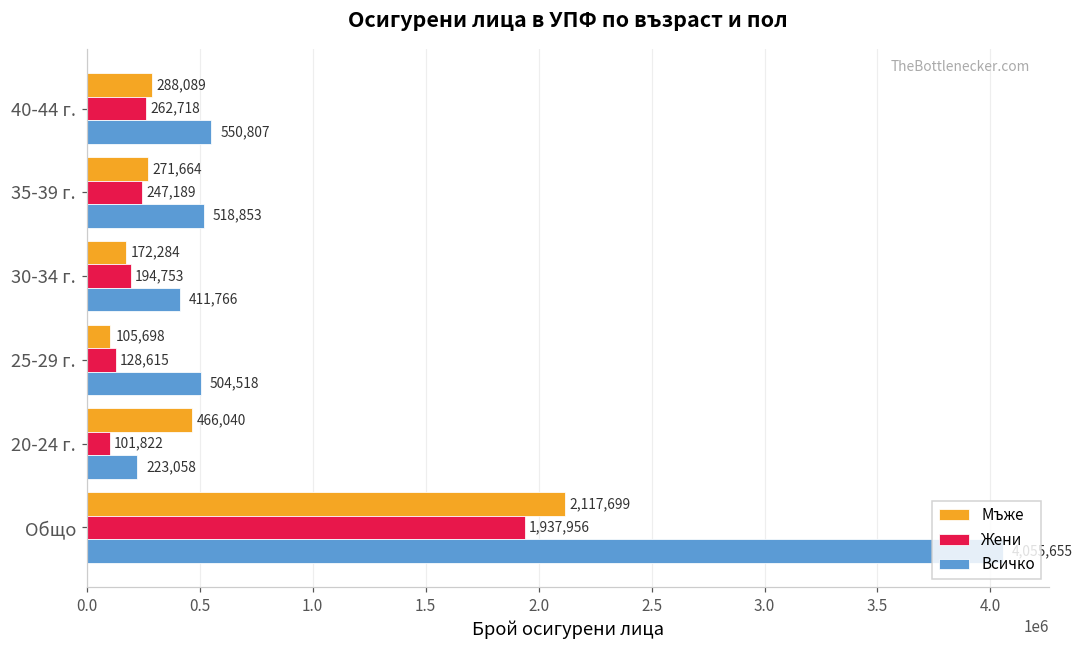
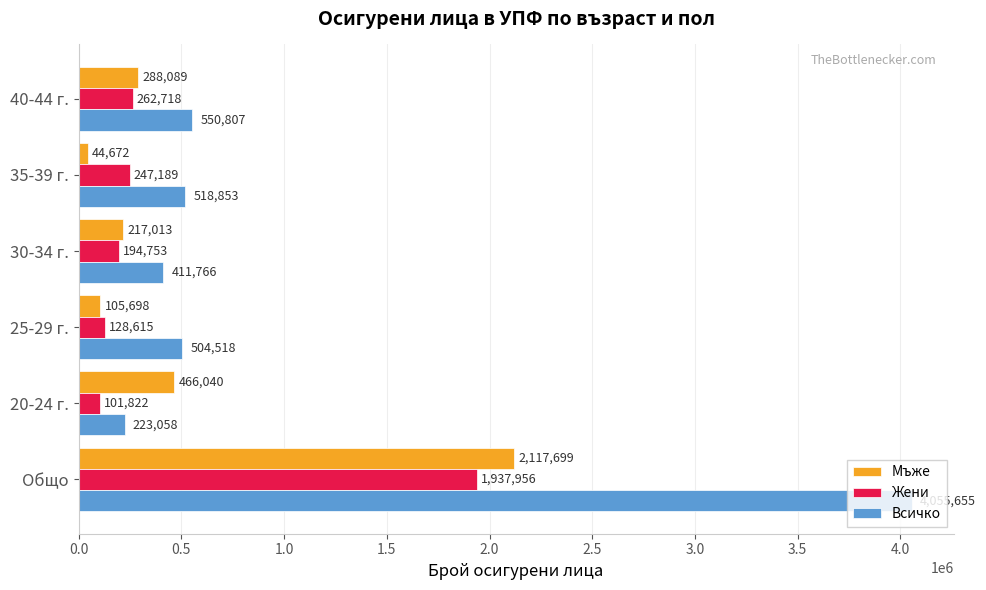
Мъже, 35-39 г.: 271,664 -> 44,672
Мъже, 30-34 г.: 172,284 -> 217,013
